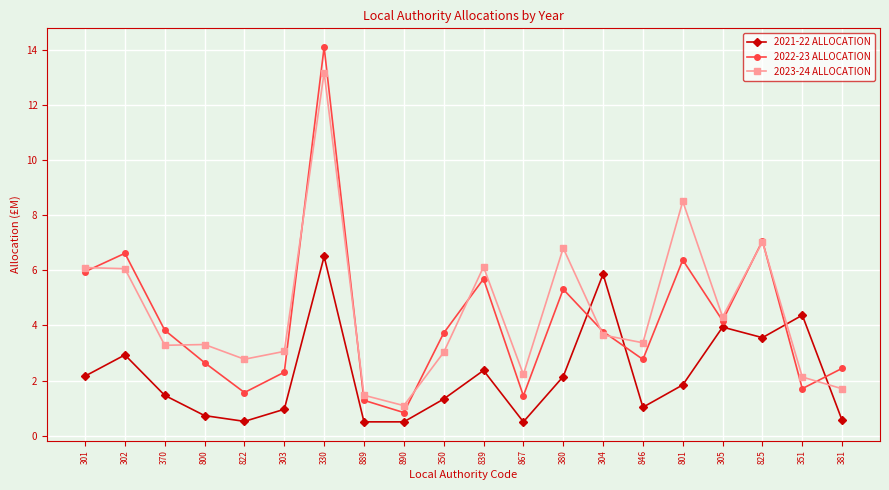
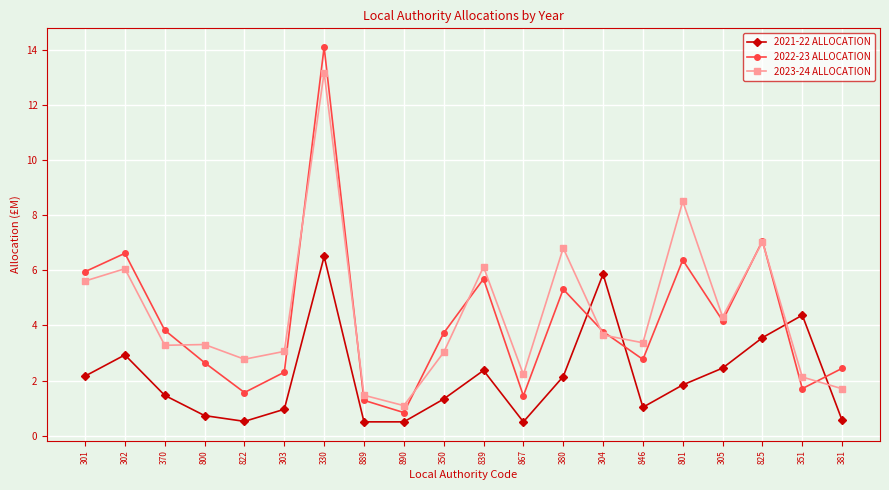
2023-24 ALLOCATION, 301: 6.1 -> 5.6
2021-22 ALLOCATION, 305: 3.9 -> 2.5
